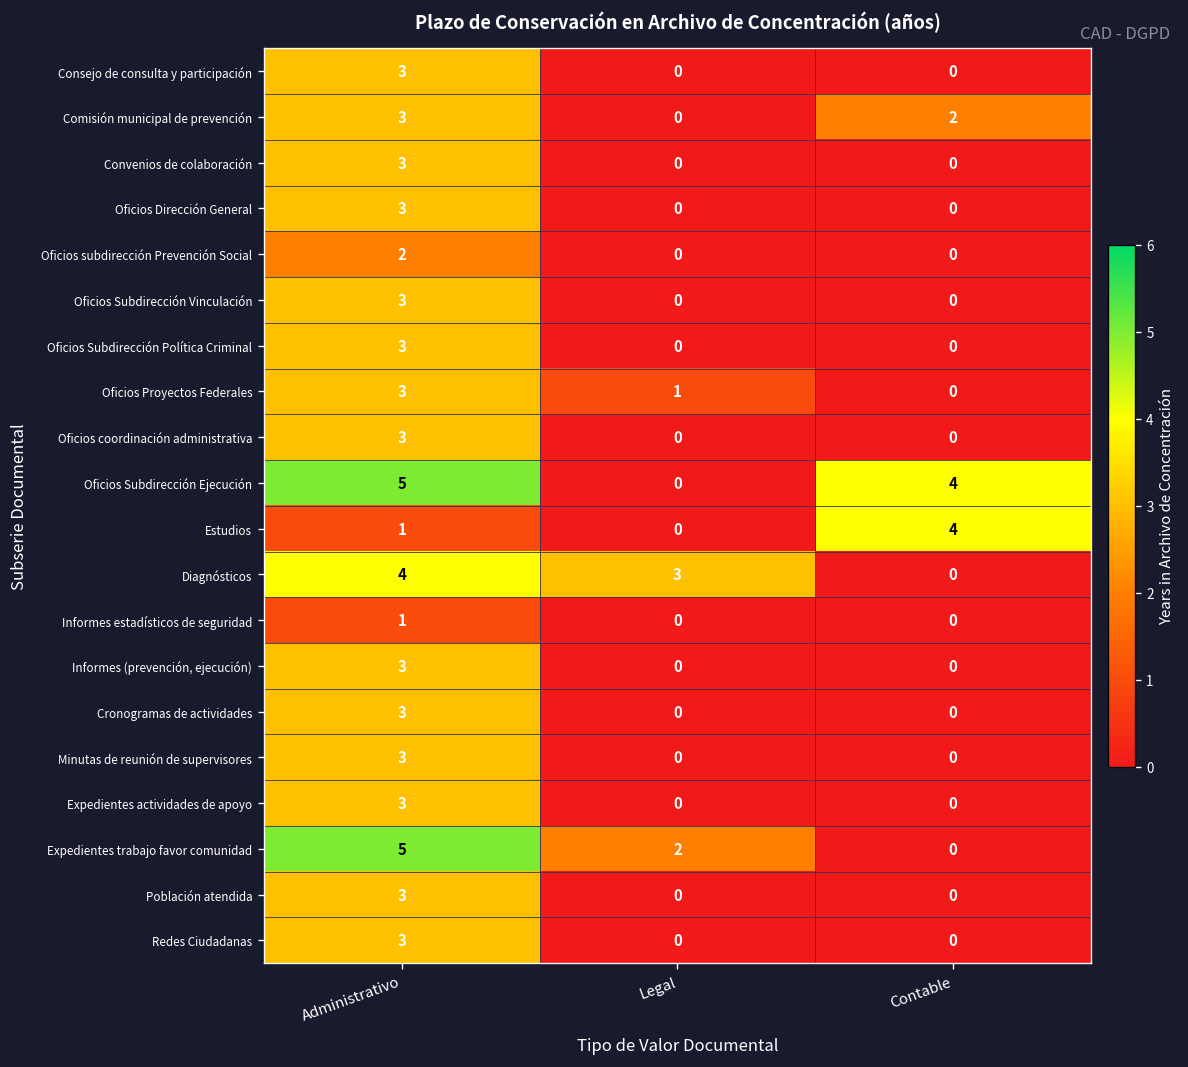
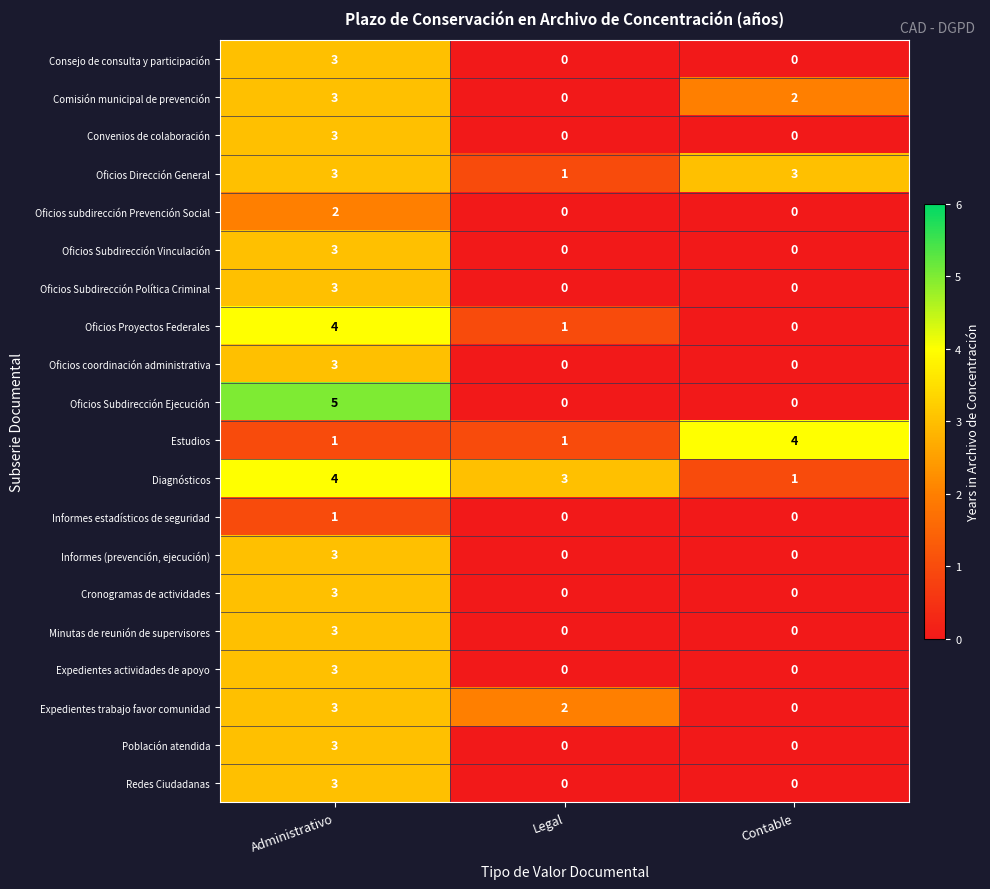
Oficios Dirección General, Legal: 0 -> 1
Oficios Dirección General, Contable: 0 -> 3
Oficios Proyectos Federales, Administrativo: 3 -> 4
Oficios Subdirección Ejecución, Contable: 4 -> 0
Estudios, Legal: 0 -> 1
Diagnósticos, Contable: 0 -> 1
Expedientes trabajo favor comunidad, Administrativo: 5 -> 3
